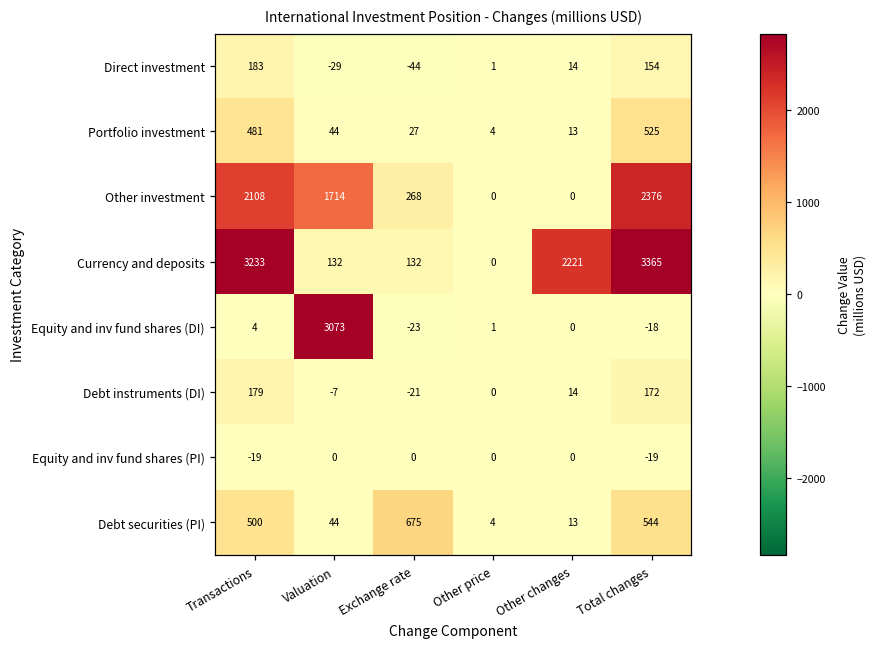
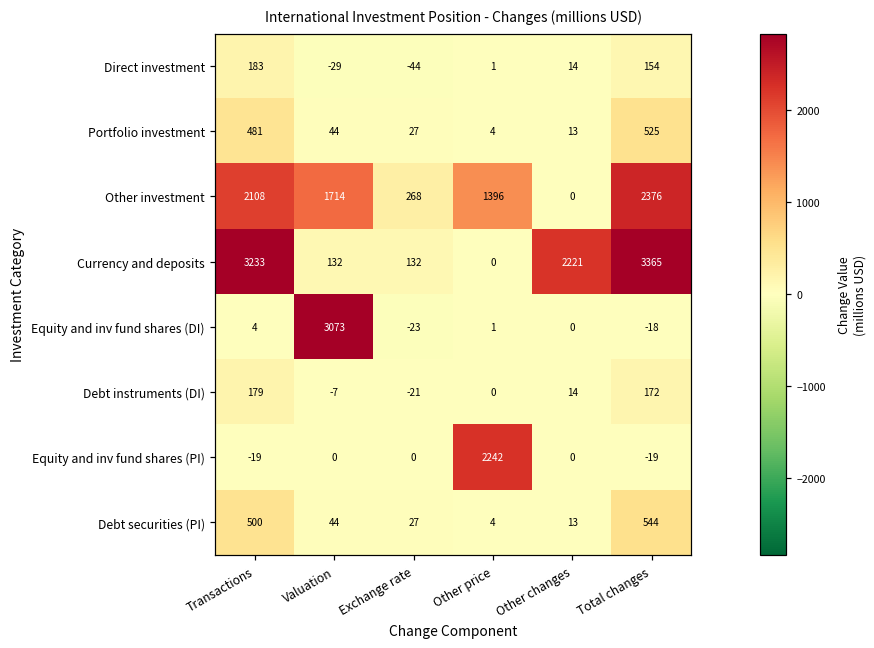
Other investment, Other price: 0 -> 1396
Equity and inv fund shares (PI), Other price: 0 -> 2242
Debt securities (PI), Exchange rate: 675 -> 27
